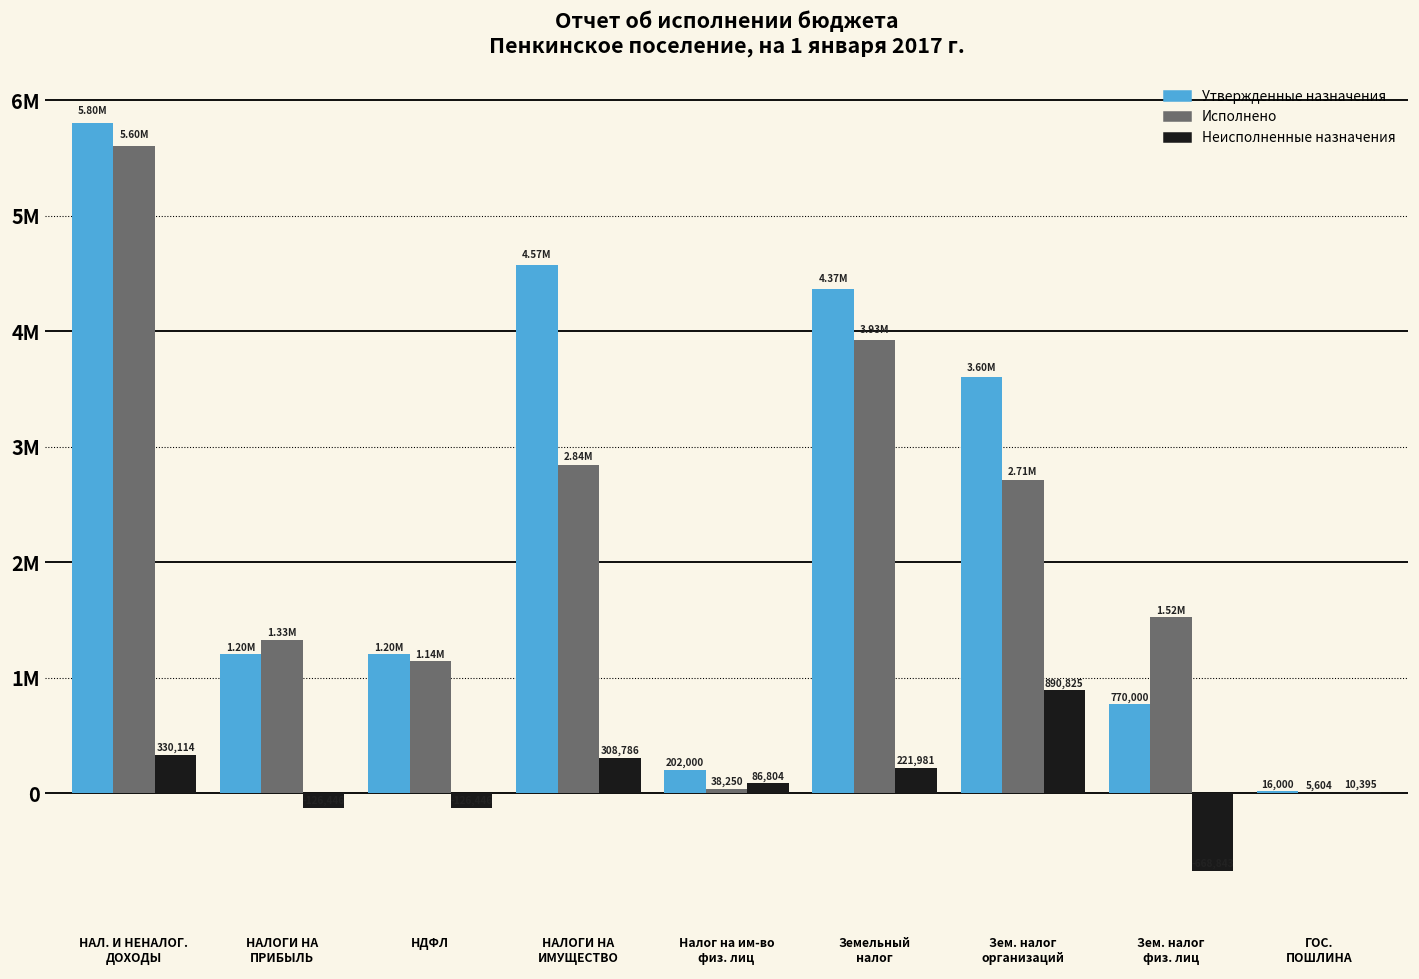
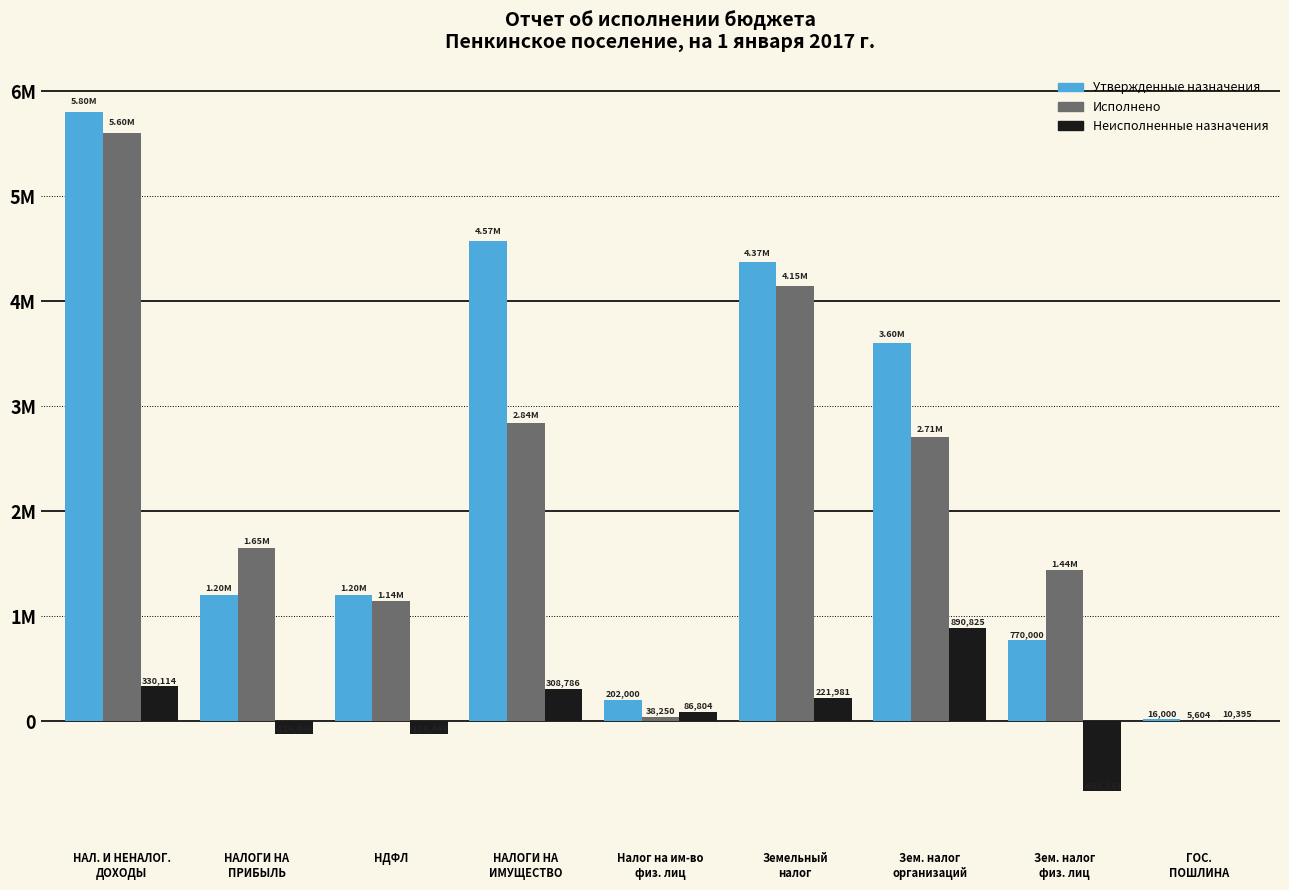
Исполнено, НАЛОГИ НА ПРИБЫЛЬ: 1.33M -> 1.65M
Исполнено, Земельный налог: 3.93M -> 4.15M
Исполнено, Зем. налог физ. лиц: 1.52M -> 1.44M
